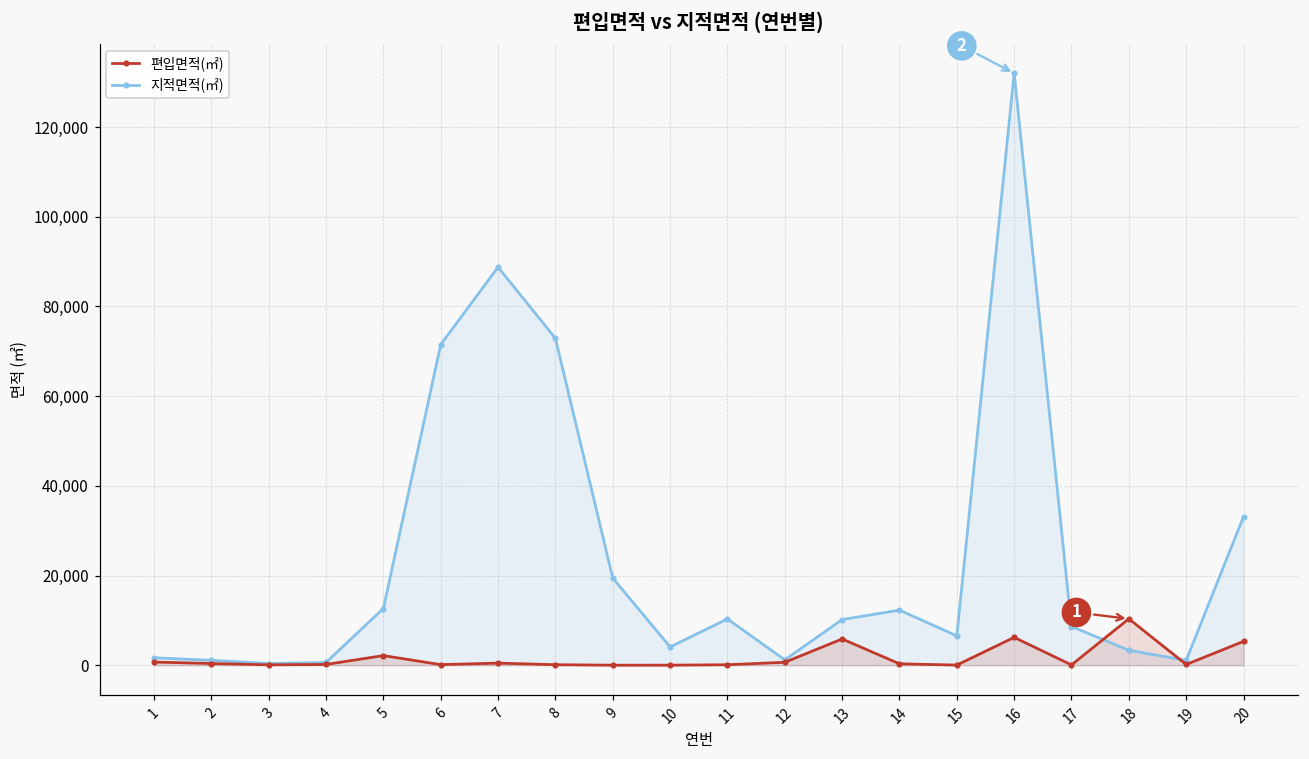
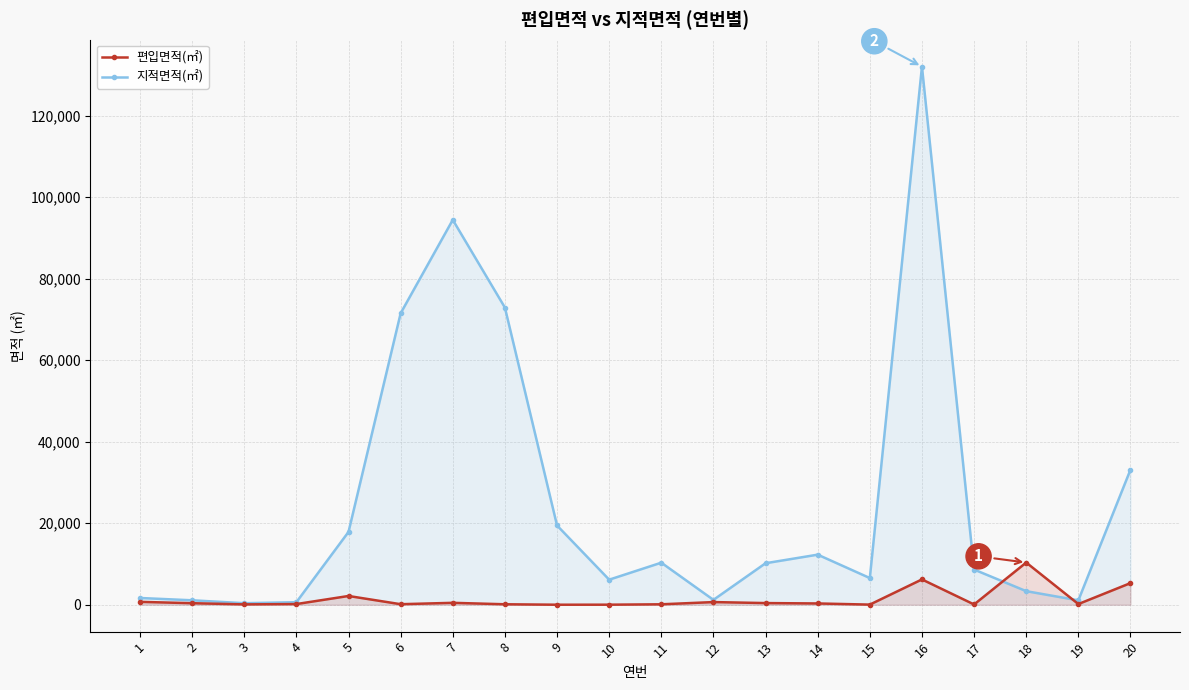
지적면적(㎡), 5: 13,000 -> 18,000
지적면적(㎡), 7: 89,000 -> 94,000
지적면적(㎡), 10: 4,000 -> 6,000
편입면적(㎡), 13: 6,000 -> 0
